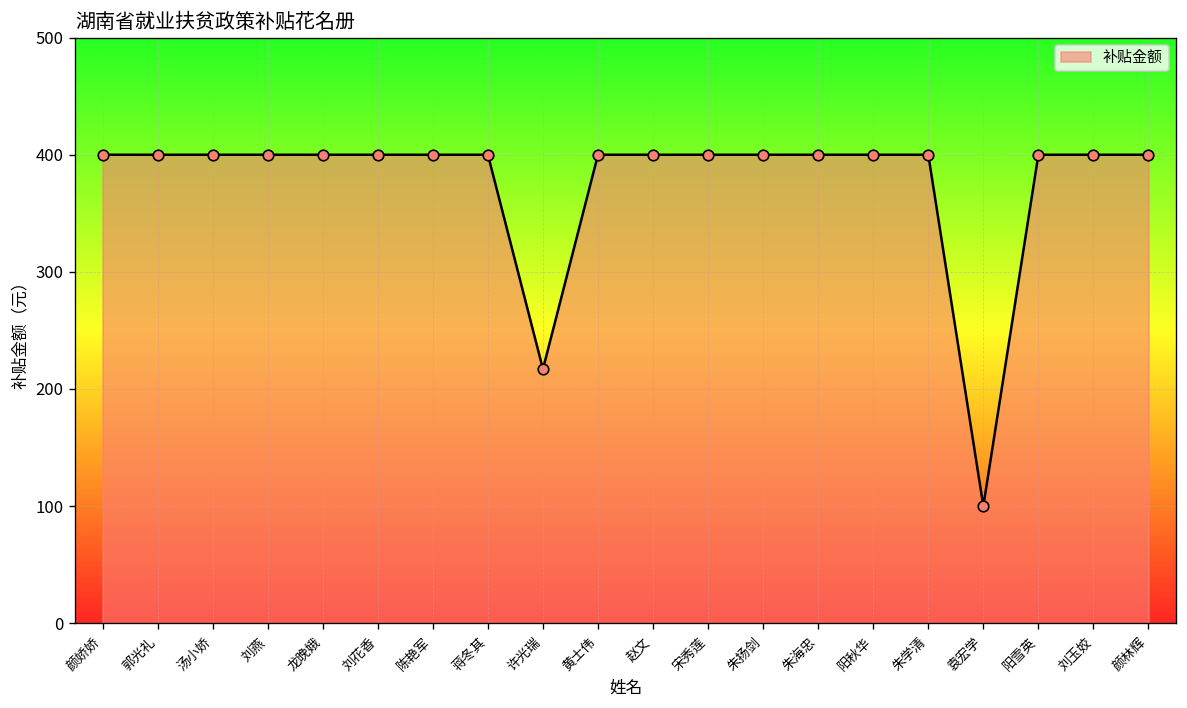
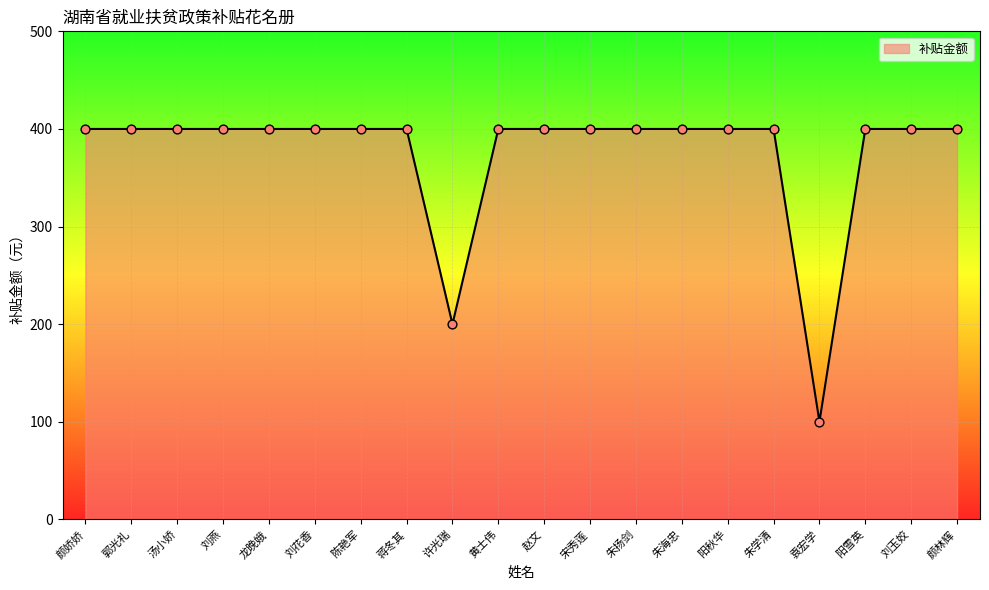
许光瑞: 220 -> 200
